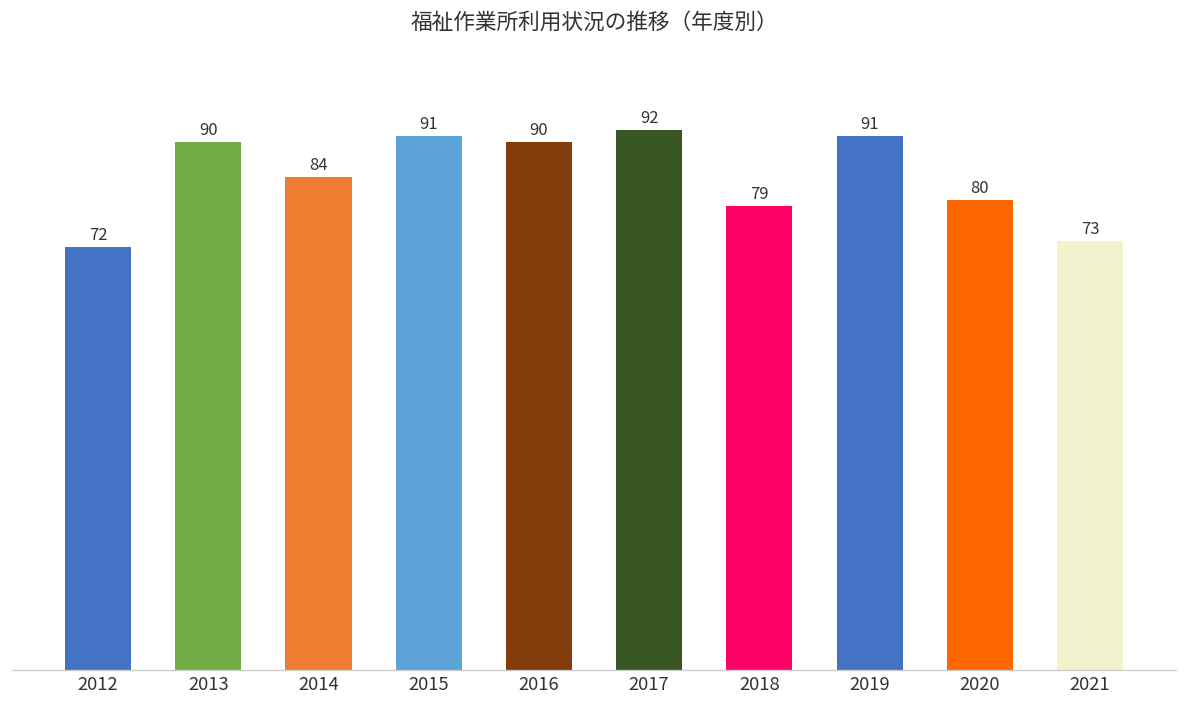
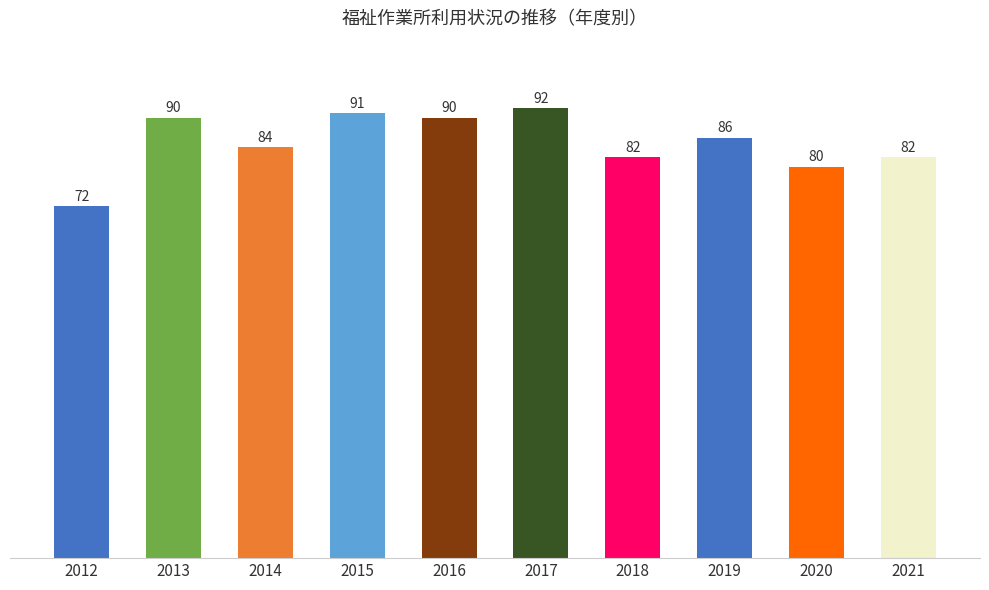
2018: 79 -> 82
2019: 91 -> 86
2021: 73 -> 82
